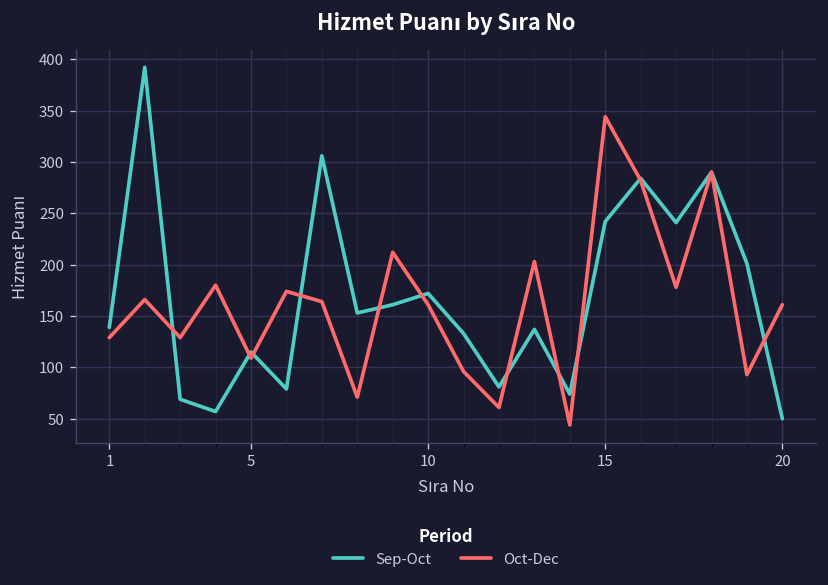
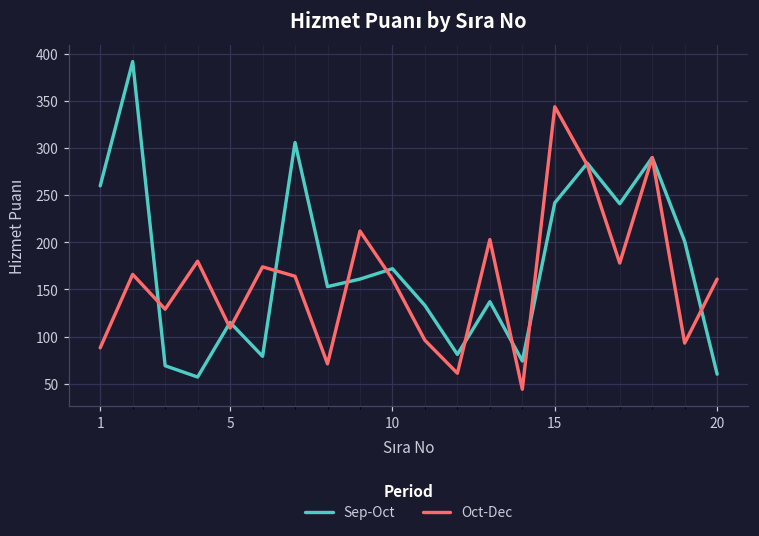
Sep-Oct, 1: 140 -> 260
Oct-Dec, 1: 130 -> 90
Sep-Oct, 20: 50 -> 60
